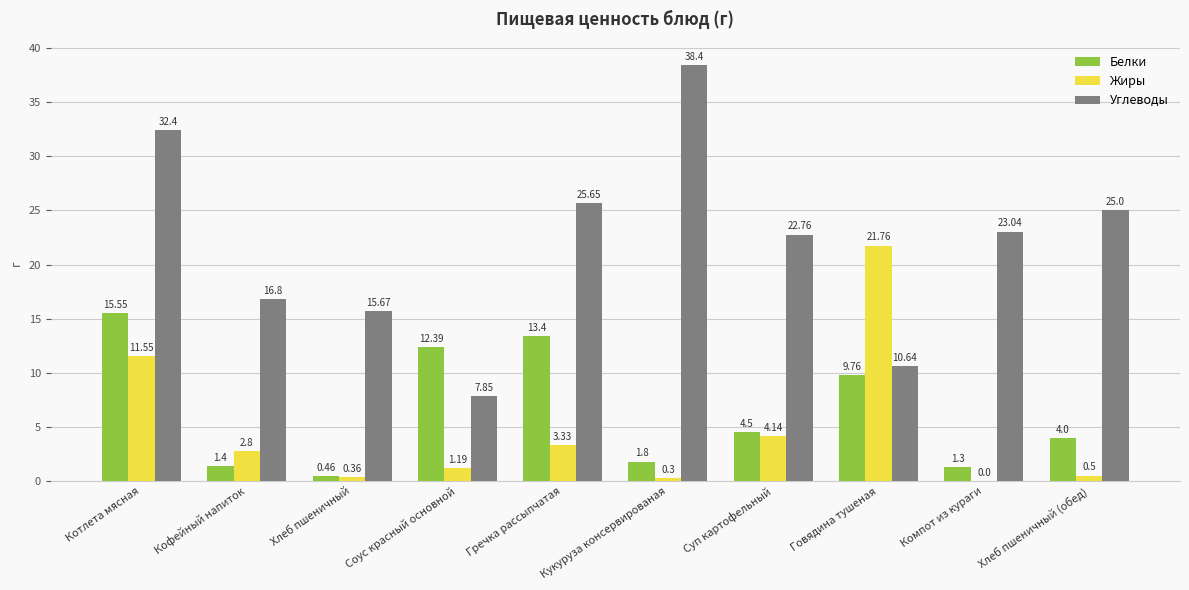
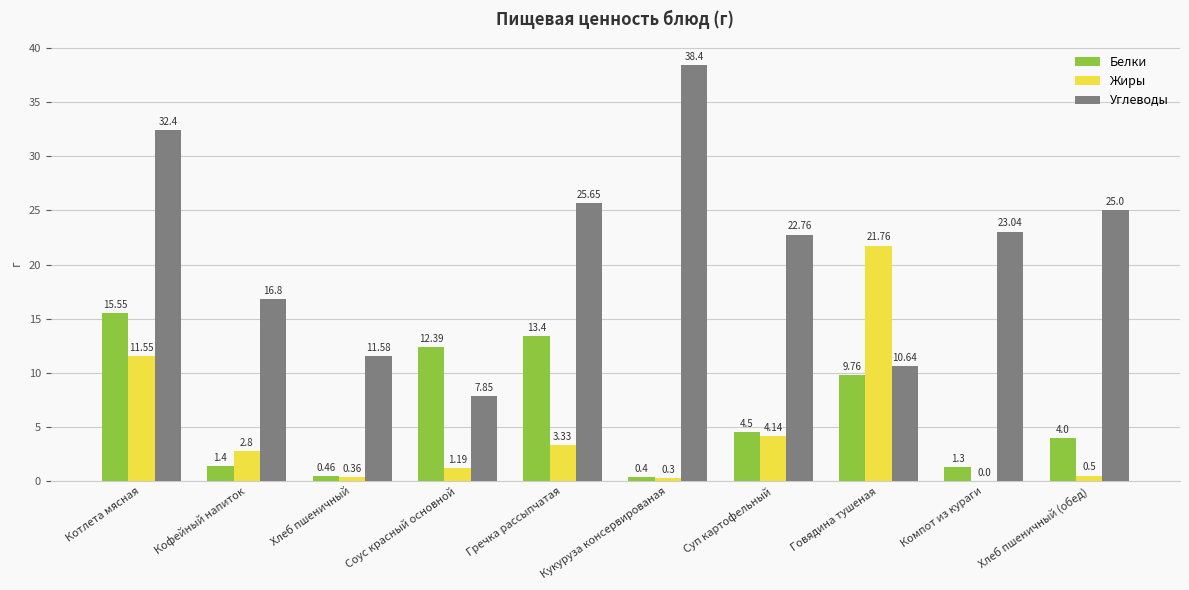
Углеводы, Хлеб пшеничный: 15.67 -> 11.58
Белки, Кукуруза консервированая: 1.8 -> 0.4
